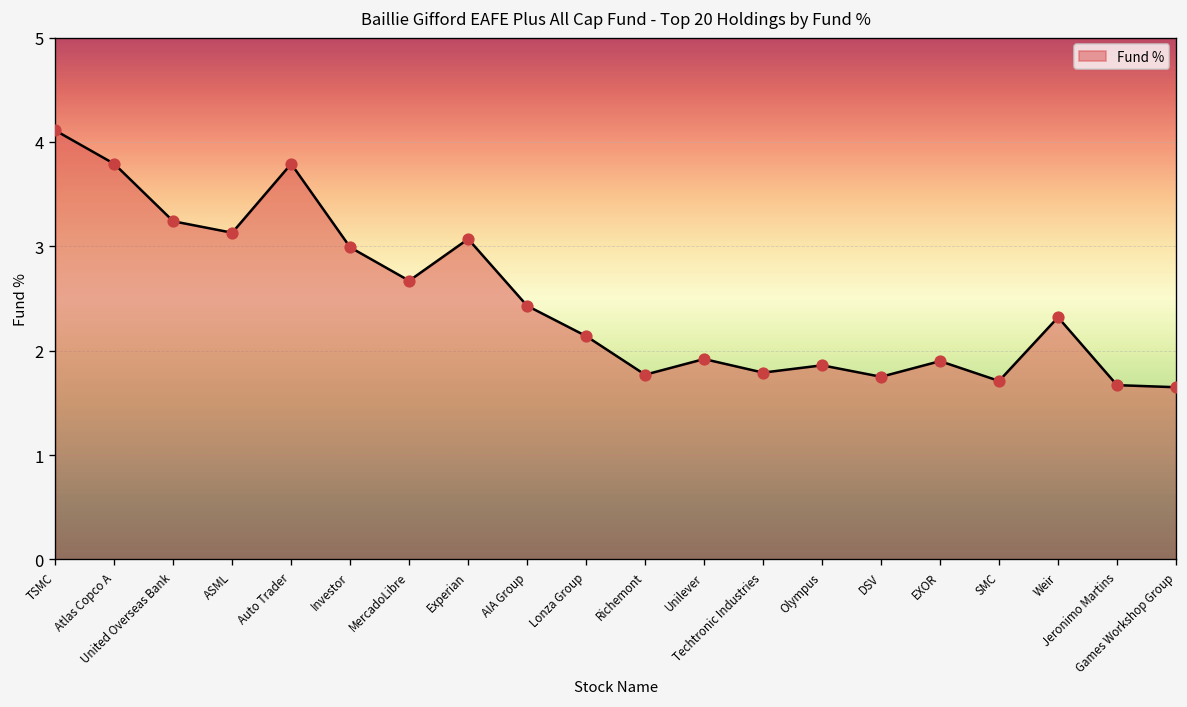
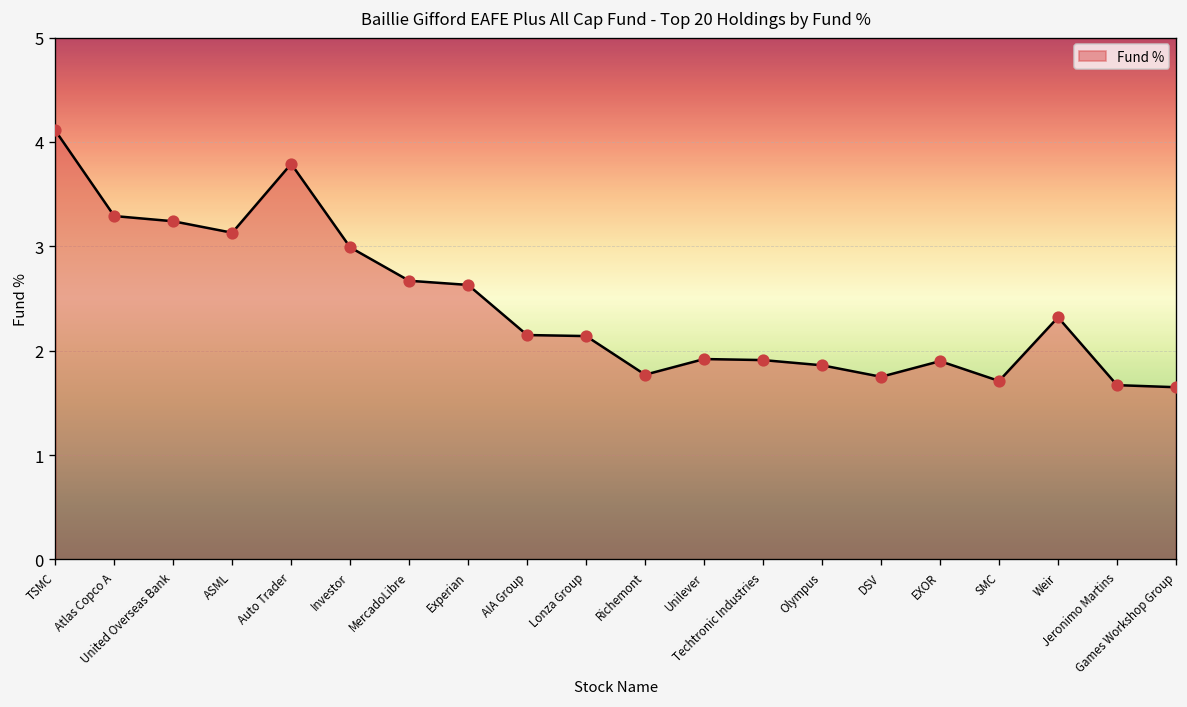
Atlas Copco A: 3.8 -> 3.3
Experian: 3.1 -> 2.6
AIA Group: 2.4 -> 2.2
Techtronic Industries: 1.8 -> 1.9
